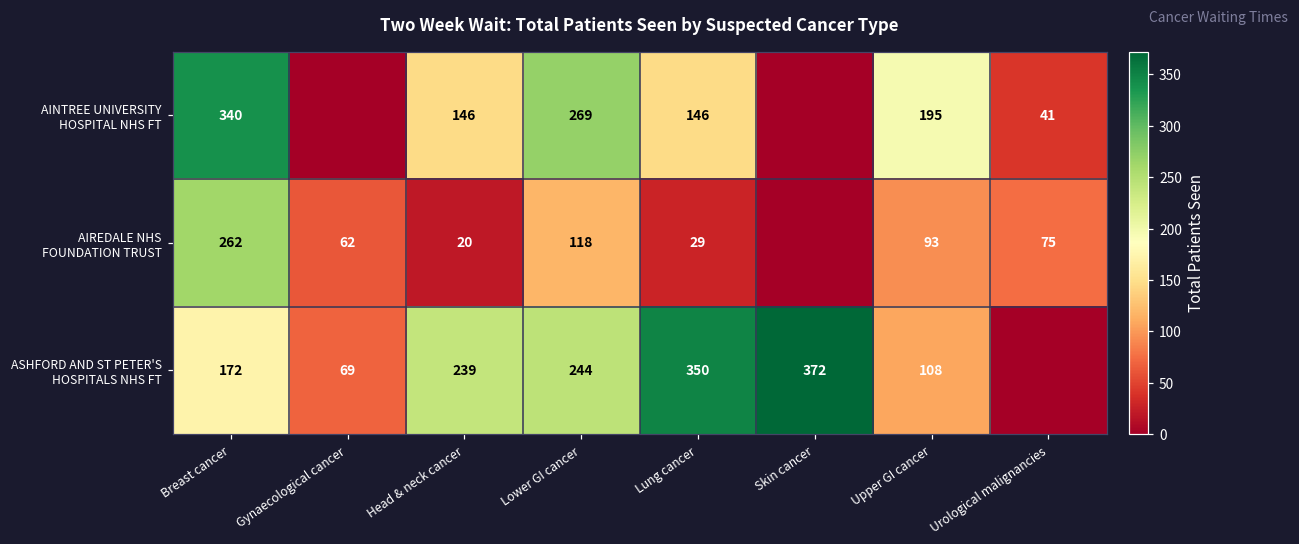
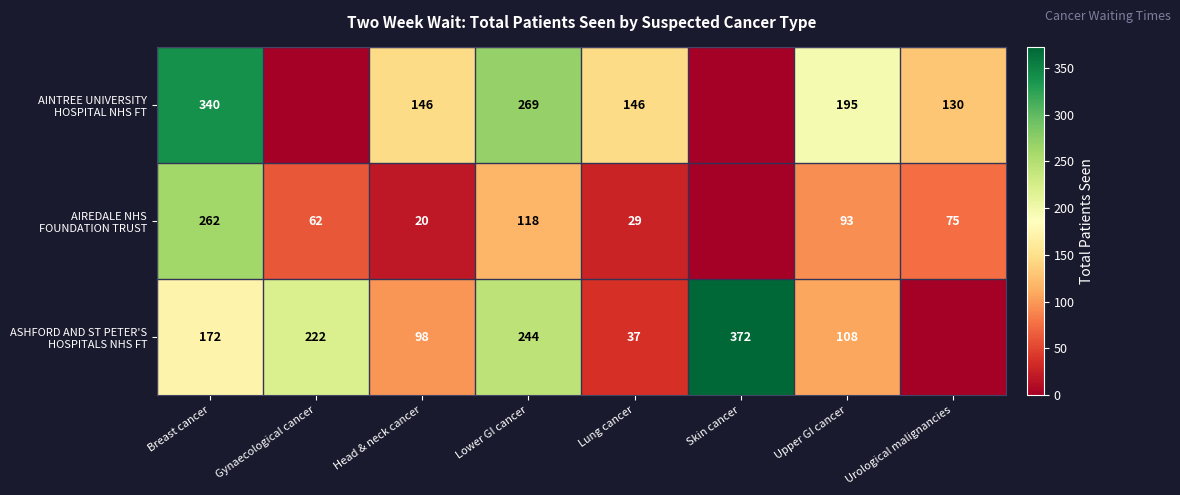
AINTREE UNIVERSITY HOSPITAL NHS FT, Urological malignancies: 41 -> 130
ASHFORD AND ST PETER'S HOSPITALS NHS FT, Gynaecological cancer: 69 -> 222
ASHFORD AND ST PETER'S HOSPITALS NHS FT, Head & neck cancer: 239 -> 98
ASHFORD AND ST PETER'S HOSPITALS NHS FT, Lung cancer: 350 -> 37
